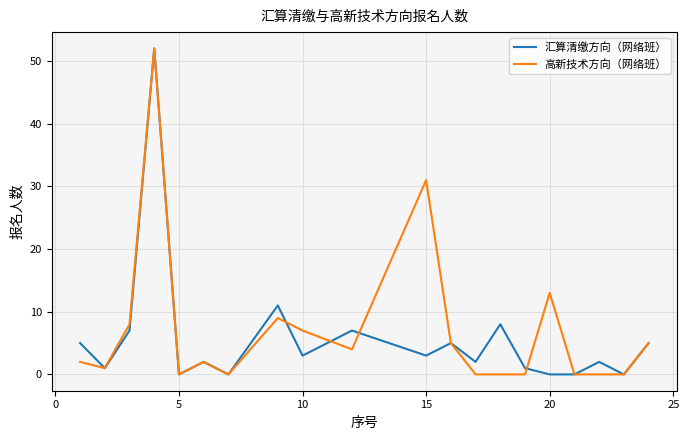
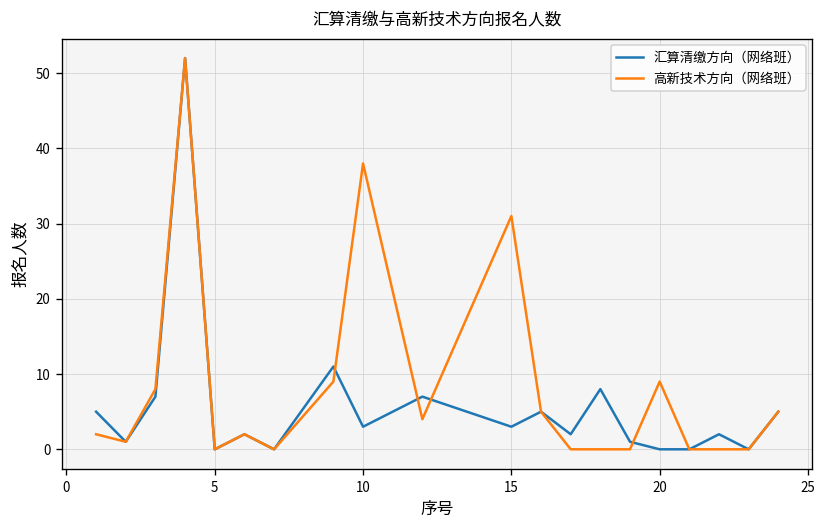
高新技术方向（网络班）, 10: 7 -> 38
高新技术方向（网络班）, 20: 13 -> 9
